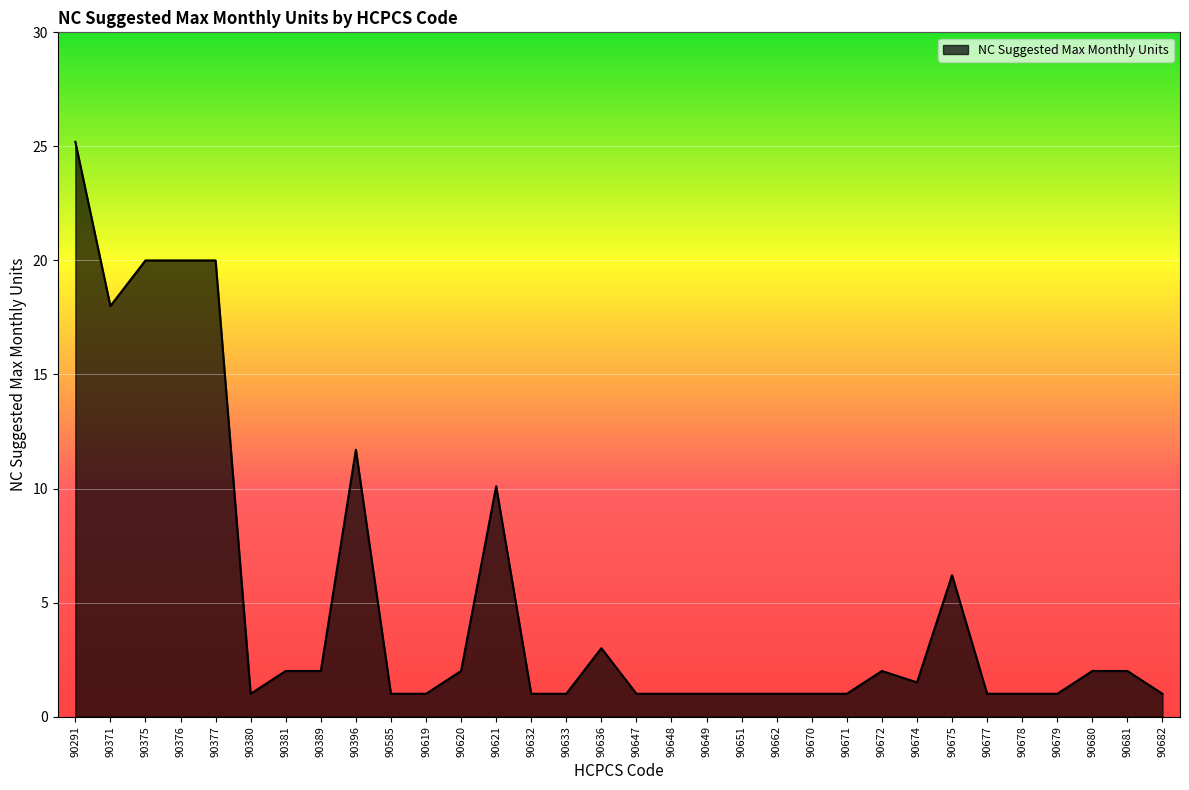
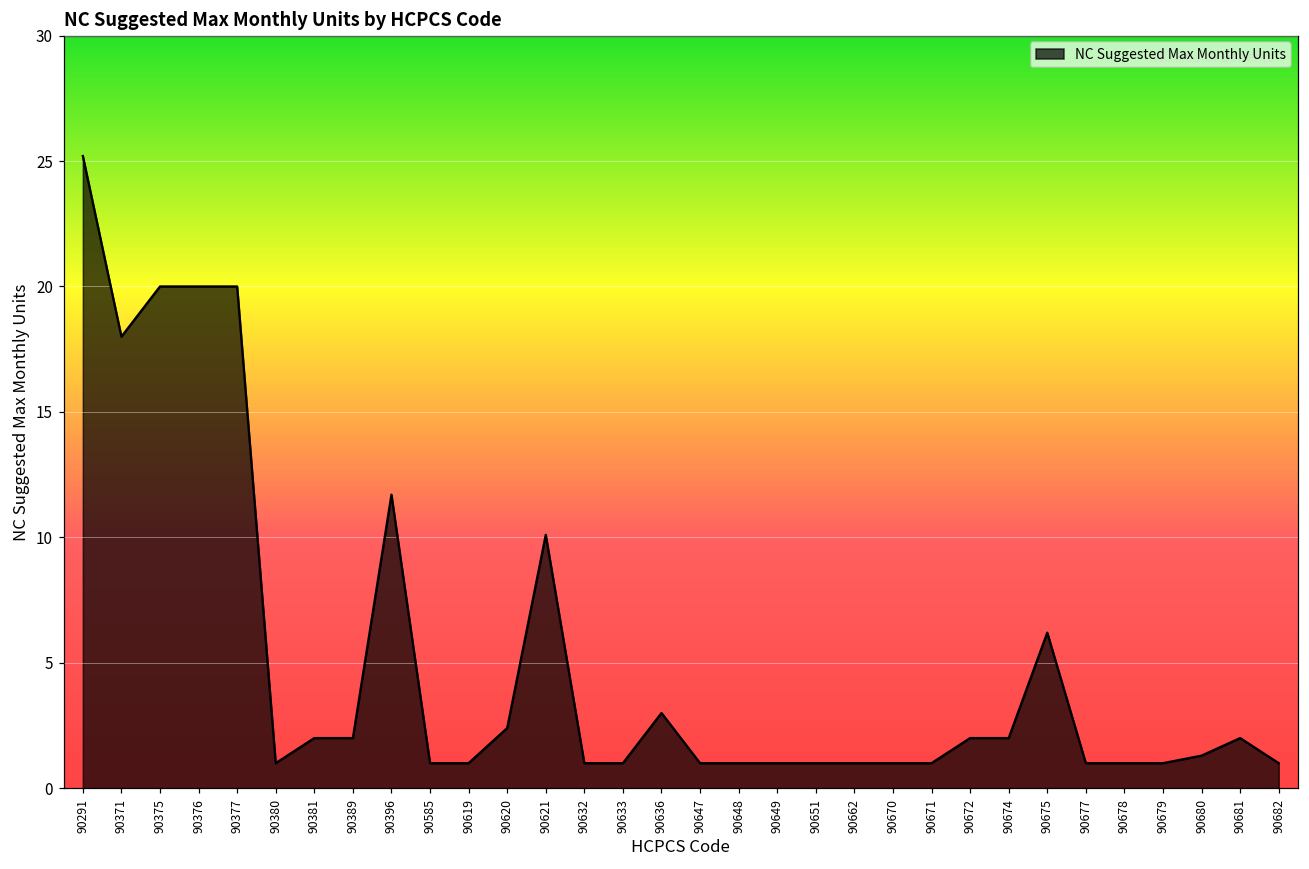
90620: 2.0 -> 2.4
90674: 1.5 -> 2.0
90680: 2.0 -> 1.3
